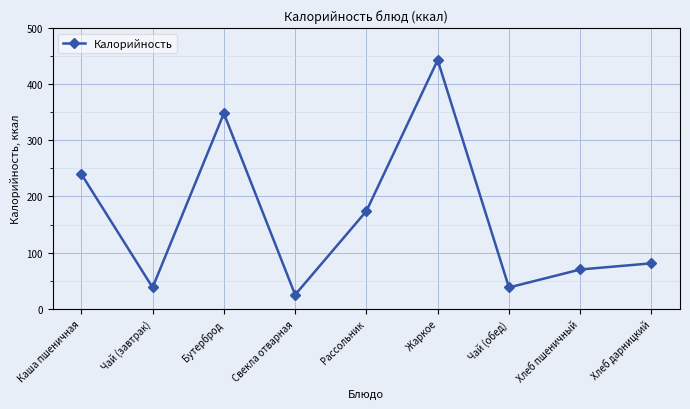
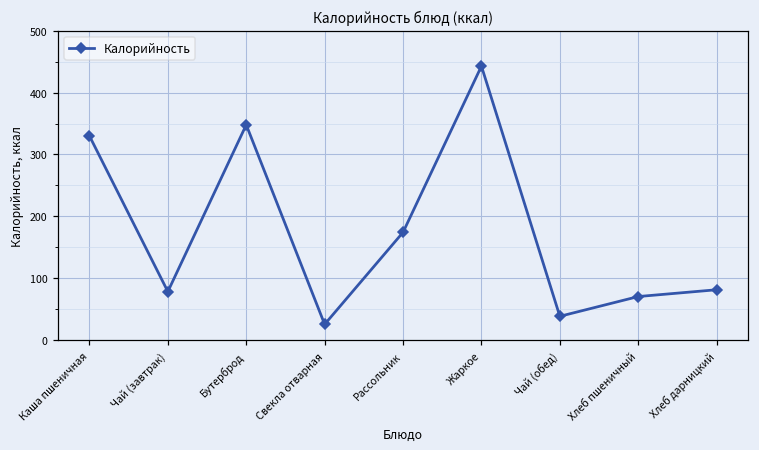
Каша пшеничная: 240 -> 330
Чай (завтрак): 40 -> 80
